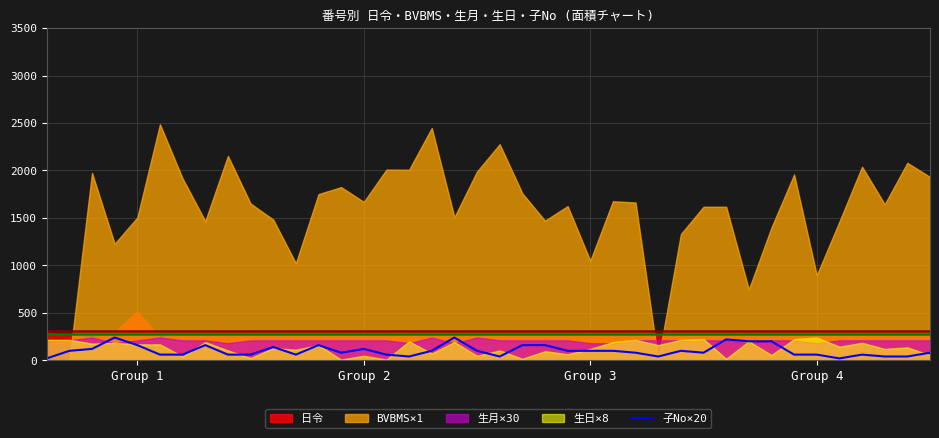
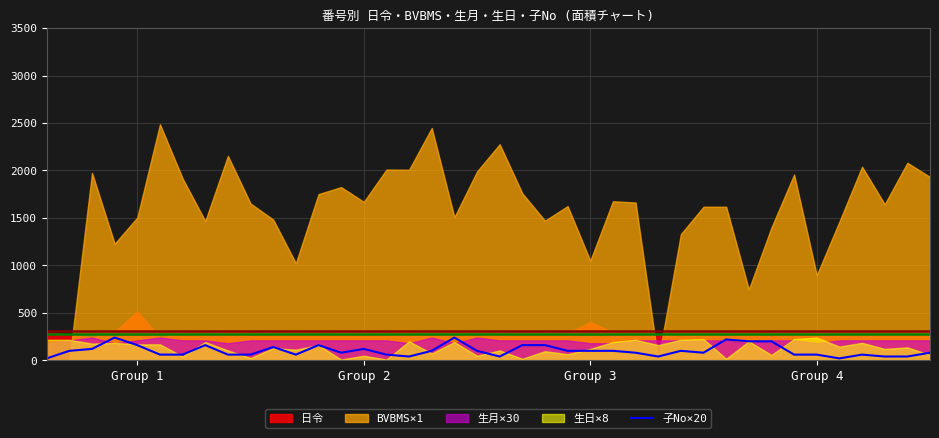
日令, Group 3: 300 -> 400
